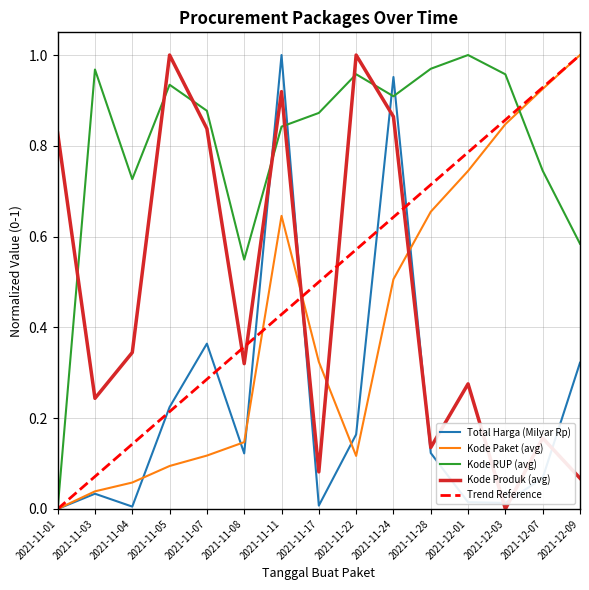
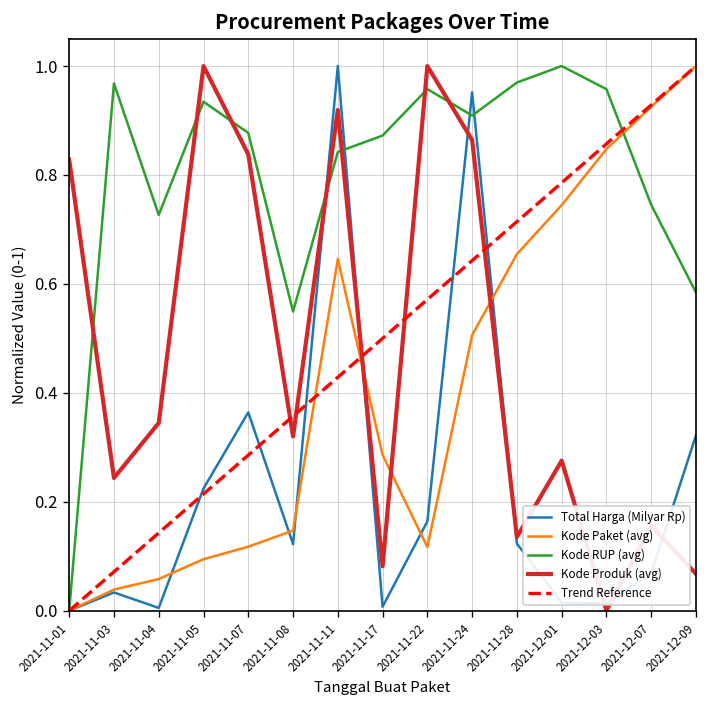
Kode Paket (avg), 2021-11-17: 0.32 -> 0.29
